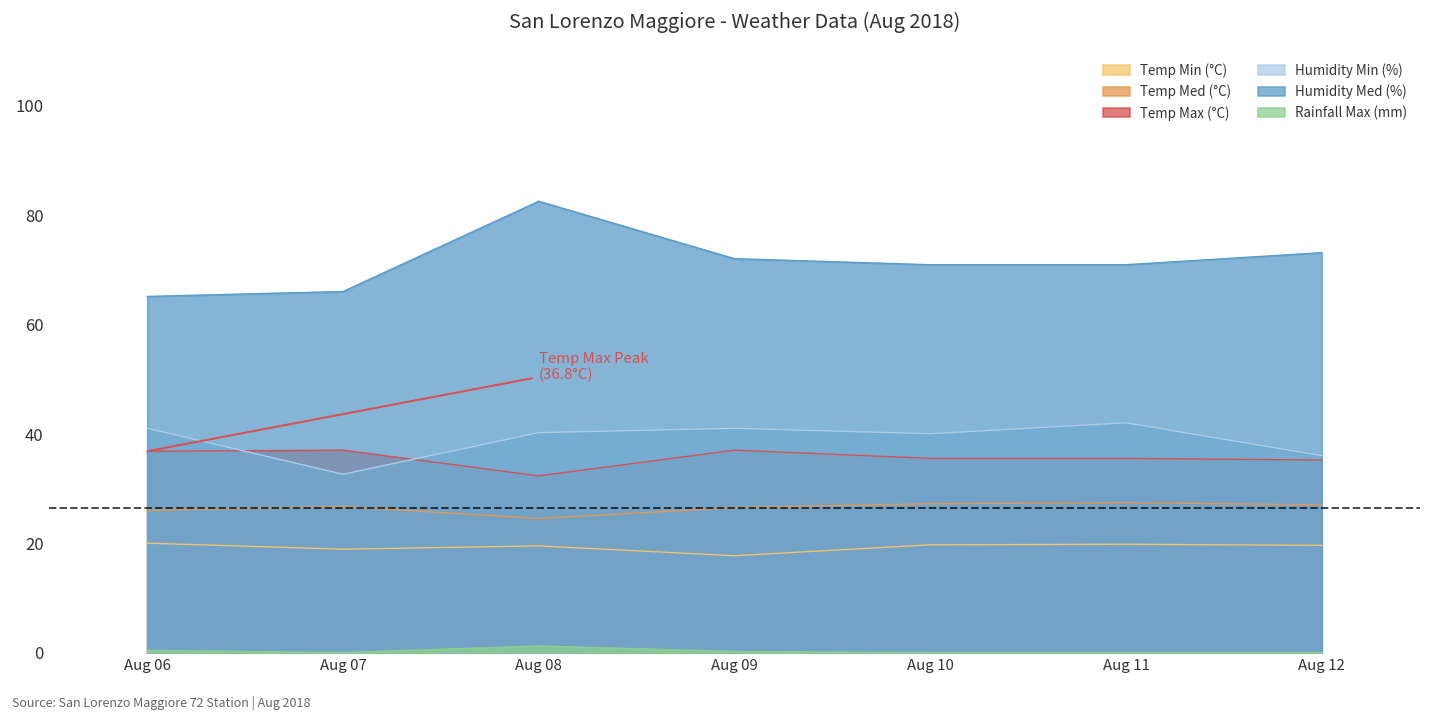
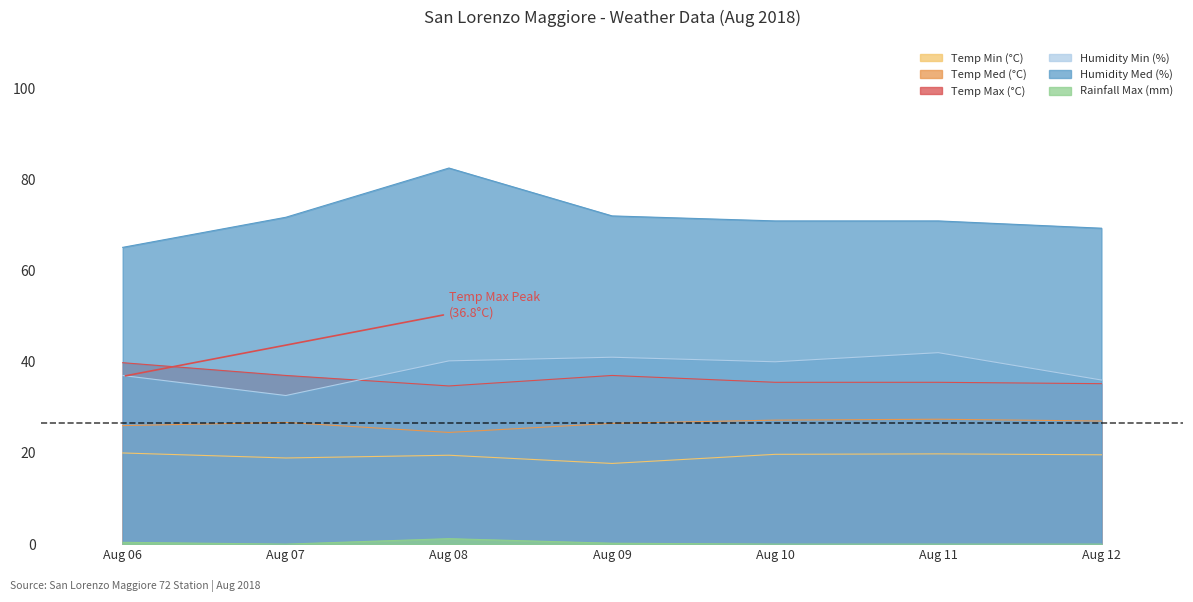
Temp Max (°C), Aug 06: 37 -> 40
Humidity Min (%), Aug 06: 41 -> 37
Humidity Med (%), Aug 07: 66 -> 72
Temp Max (°C), Aug 08: 32 -> 35
Humidity Med (%), Aug 12: 73 -> 69
